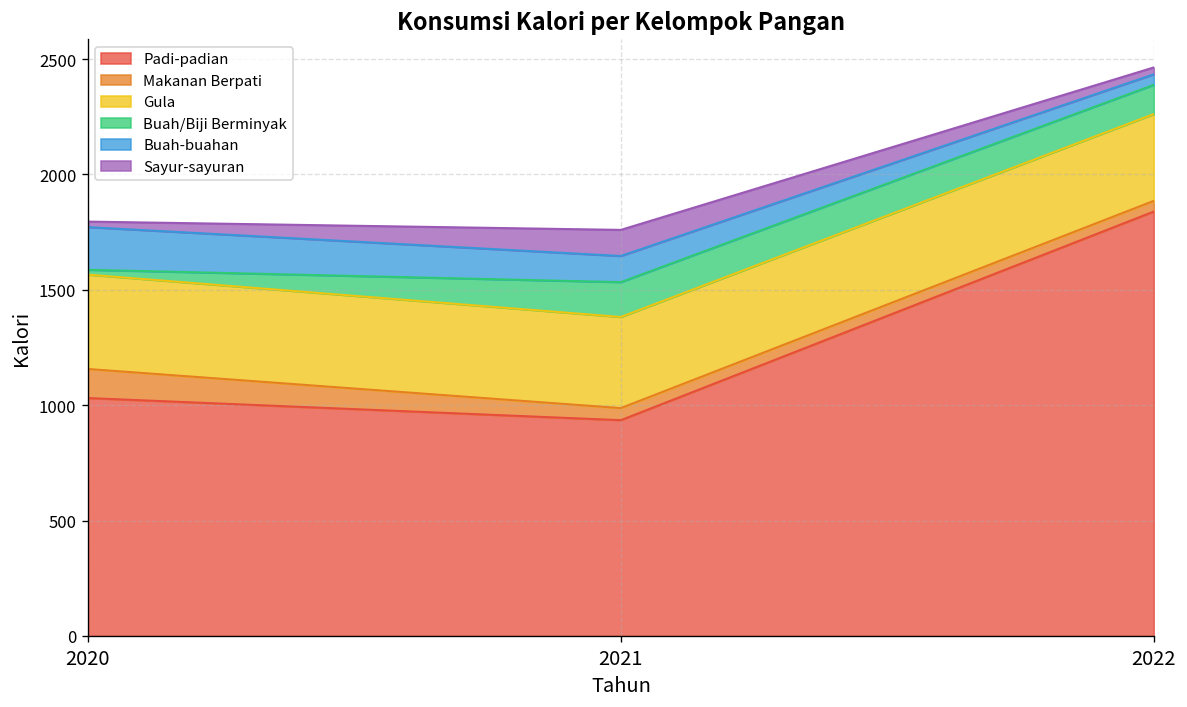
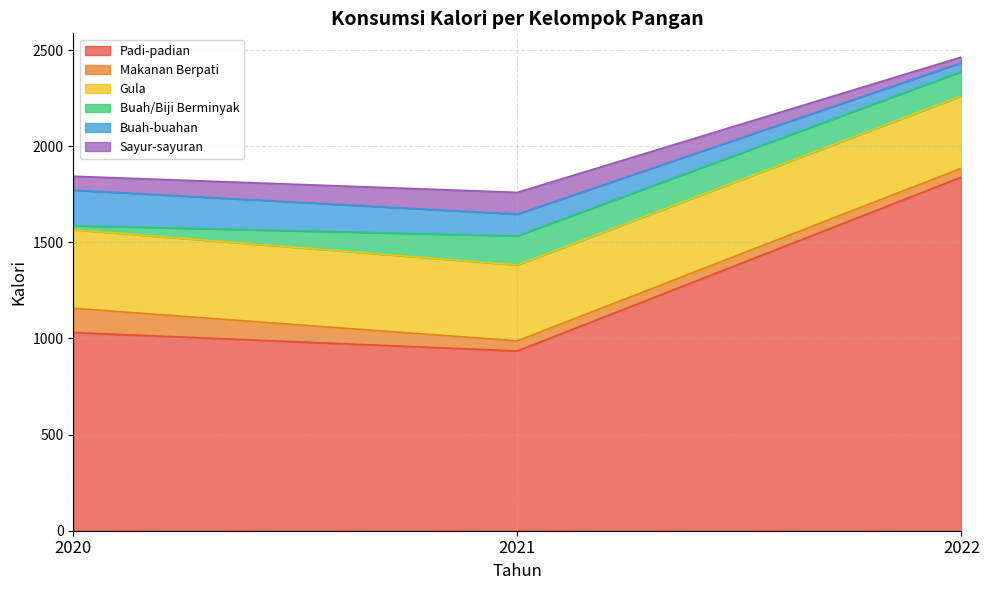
Sayur-sayuran, 2020: 20 -> 70
